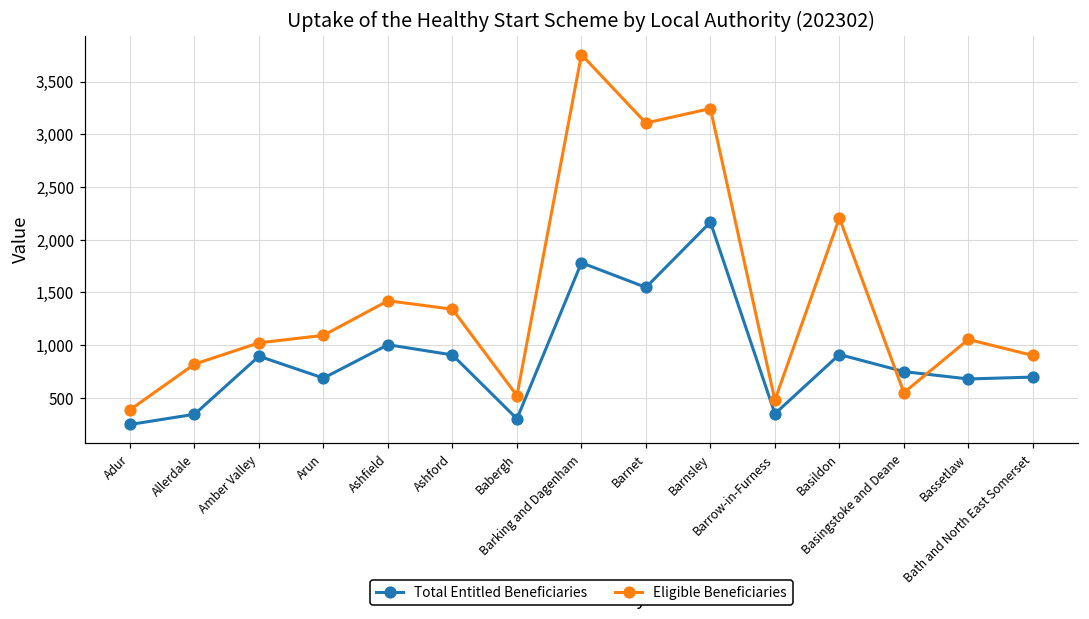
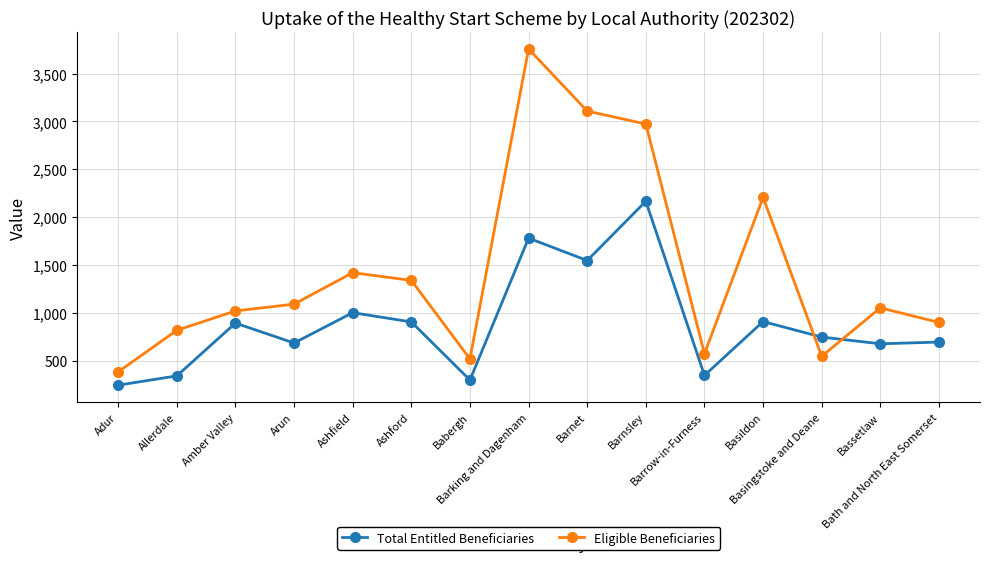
Eligible Beneficiaries, Barnsley: 3,200 -> 3,000
Eligible Beneficiaries, Barrow-in-Furness: 500 -> 600
